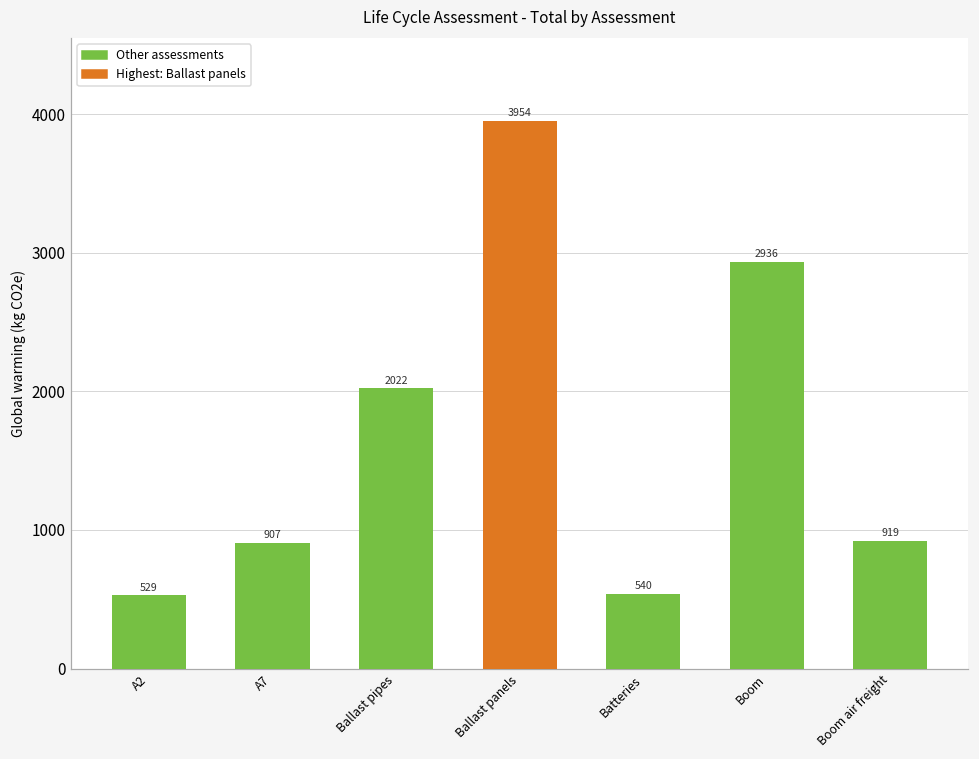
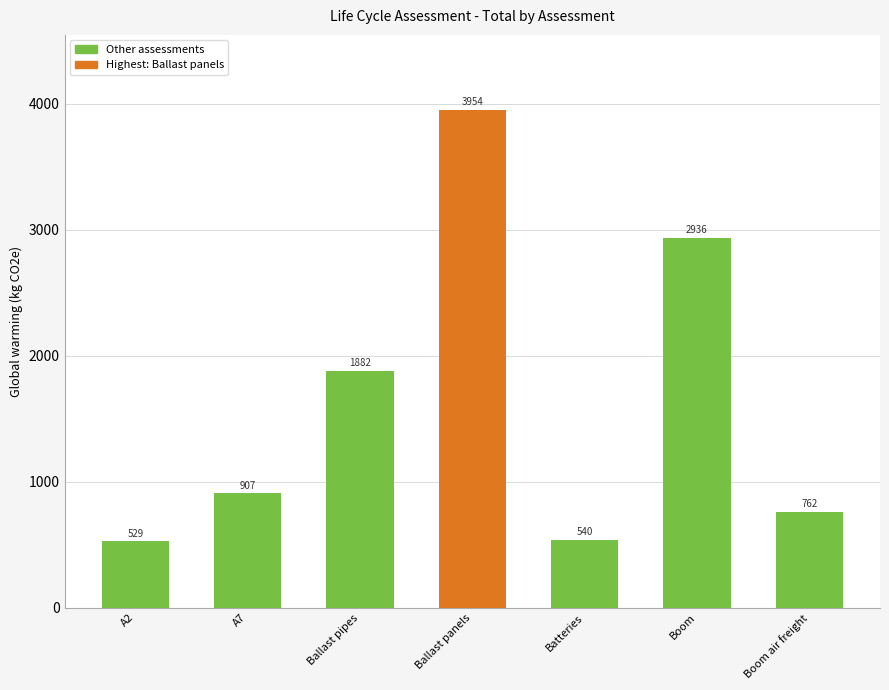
Ballast pipes: 2022 -> 1882
Boom air freight: 919 -> 762
